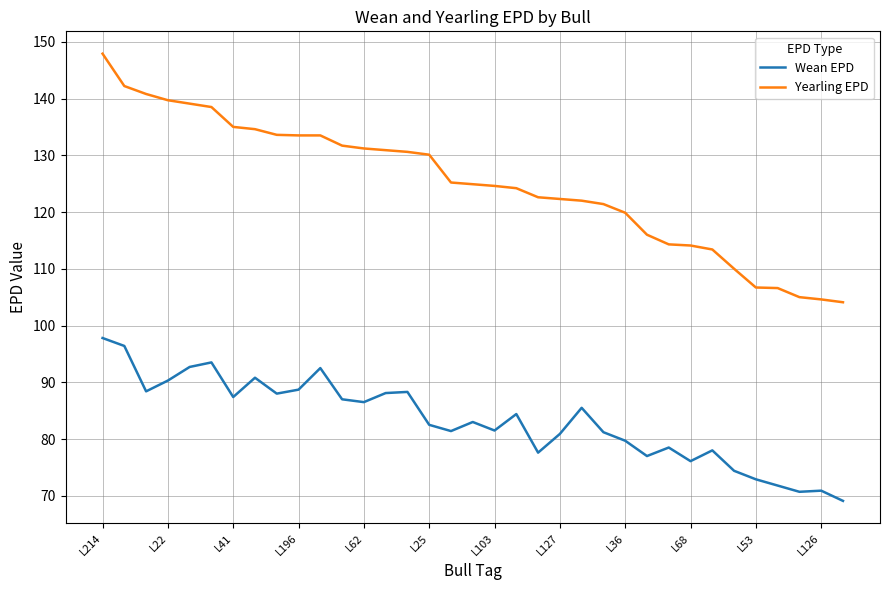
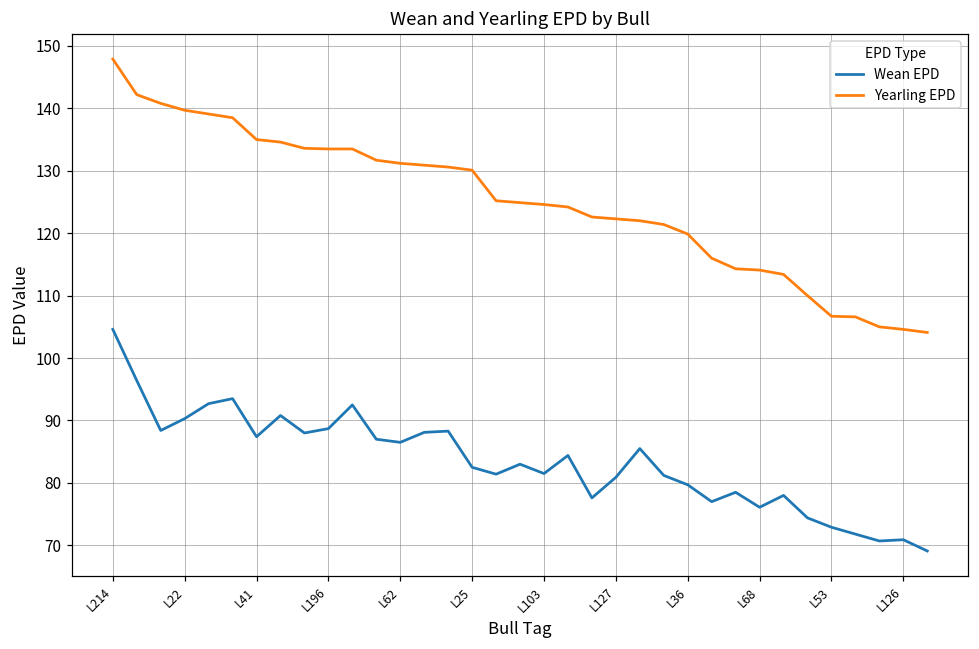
Wean EPD, L214: 98 -> 105
